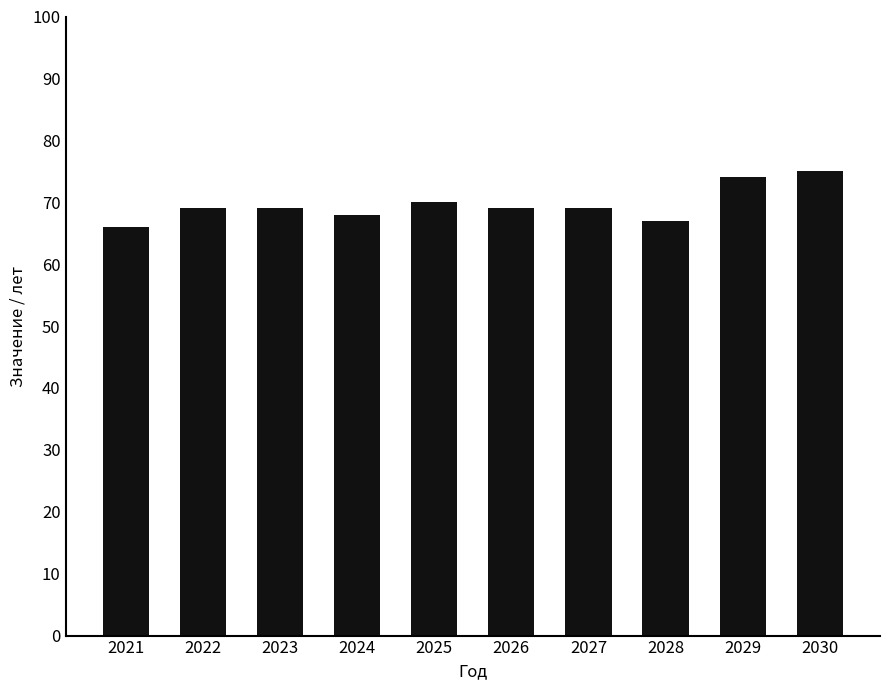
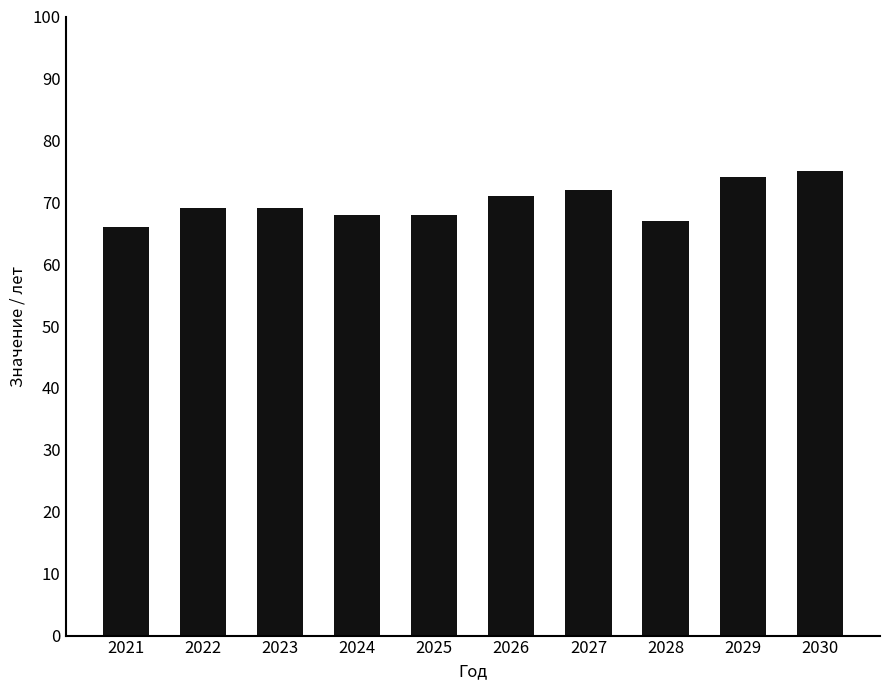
2025: 70 -> 68
2026: 69 -> 71
2027: 69 -> 72
